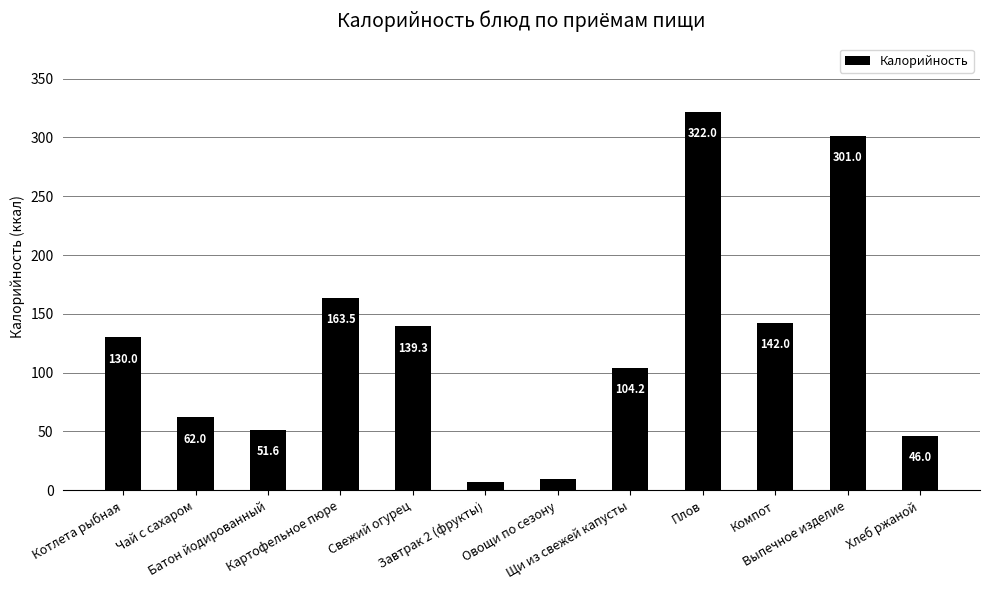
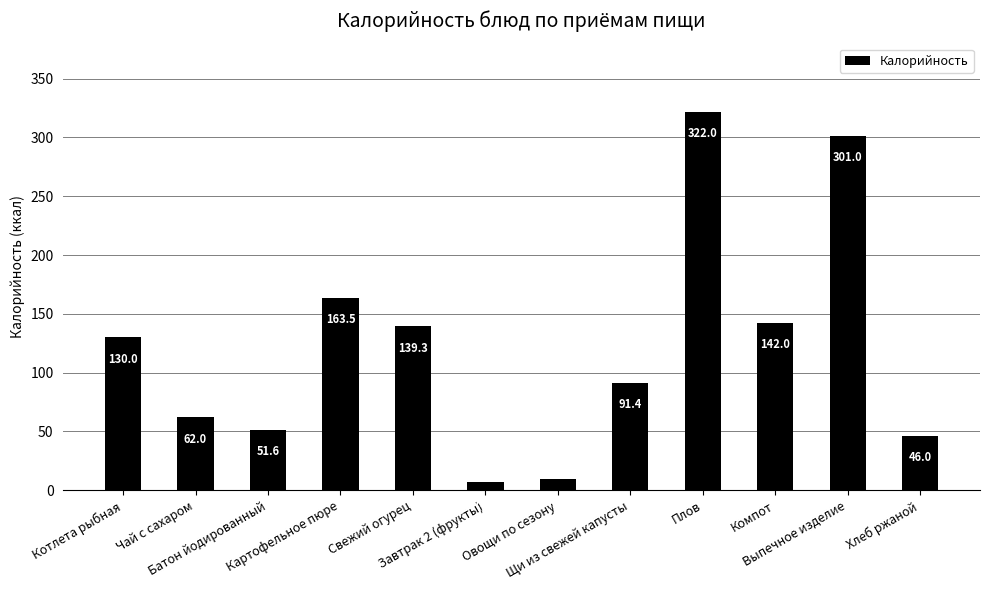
Щи из свежей капусты: 104.2 -> 91.4
